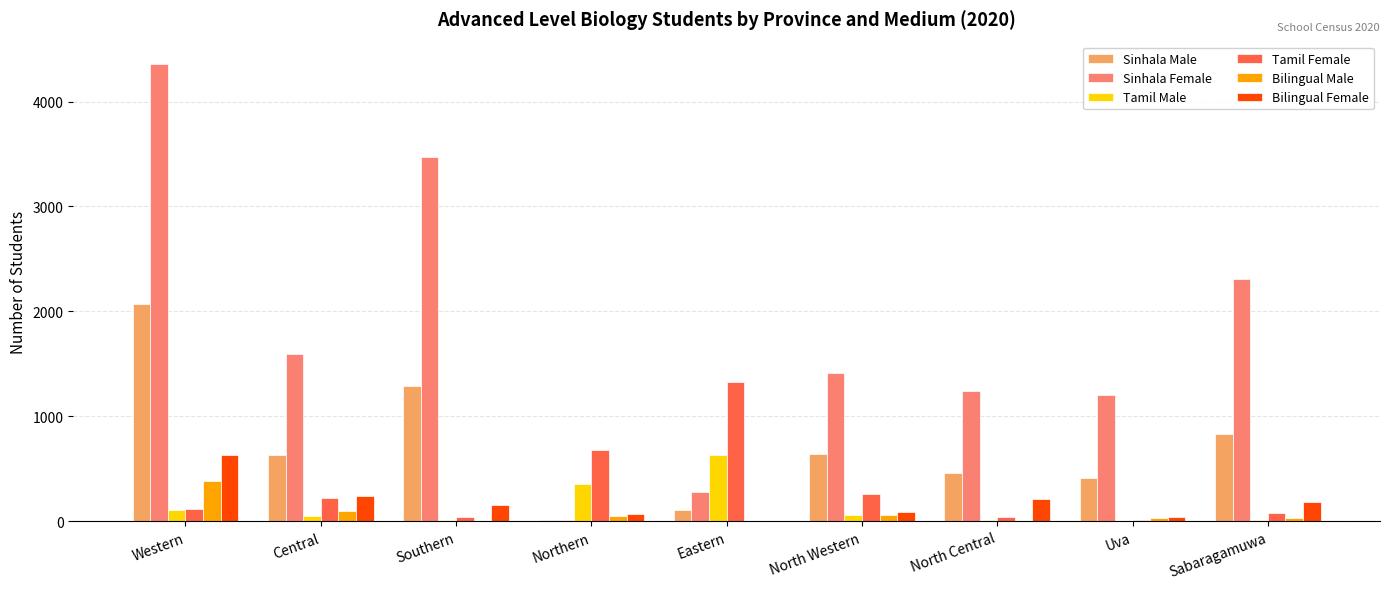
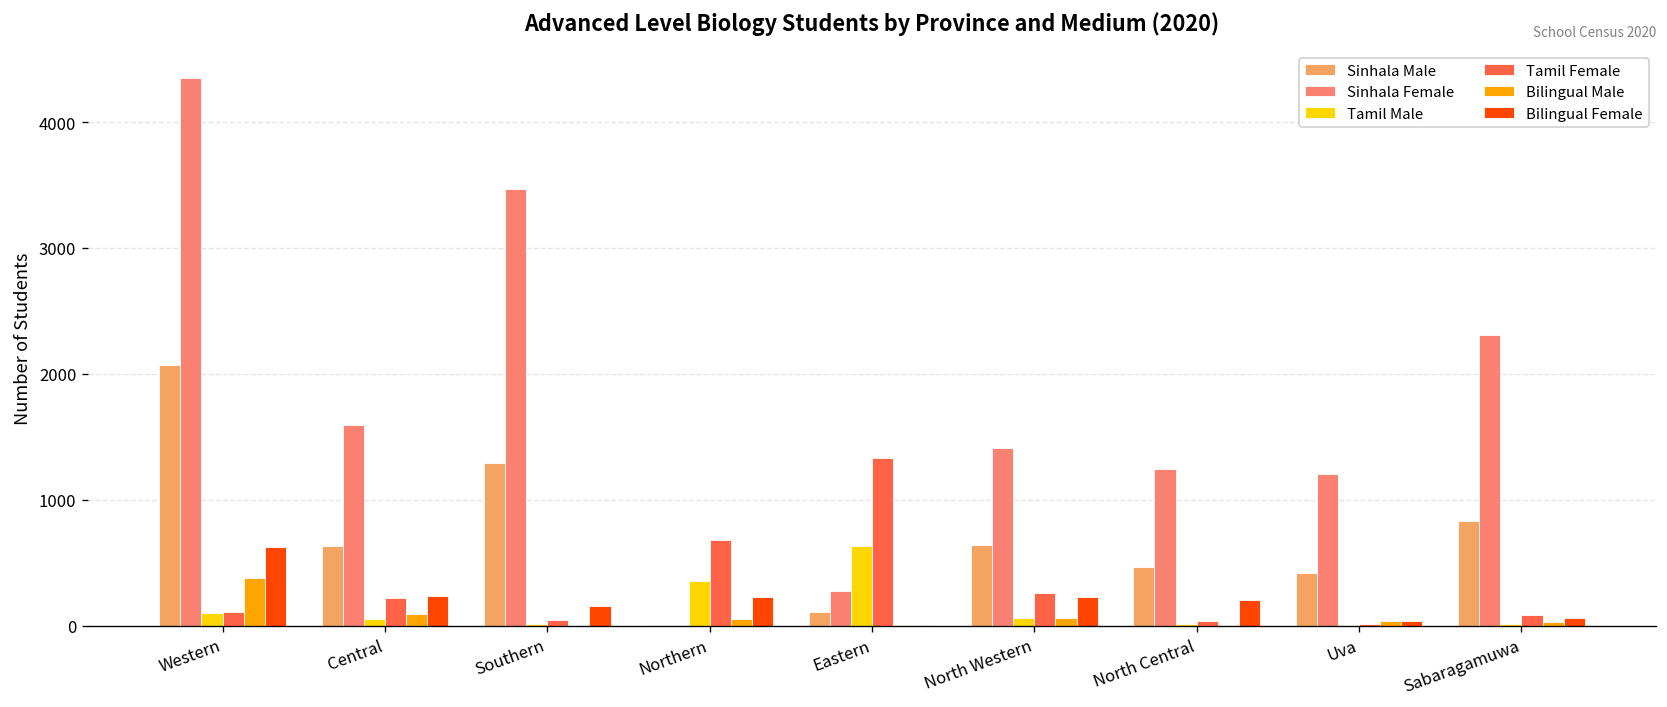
Bilingual Female, Northern: 70 -> 230
Bilingual Female, North Western: 90 -> 230
Bilingual Female, Sabaragamuwa: 190 -> 60
